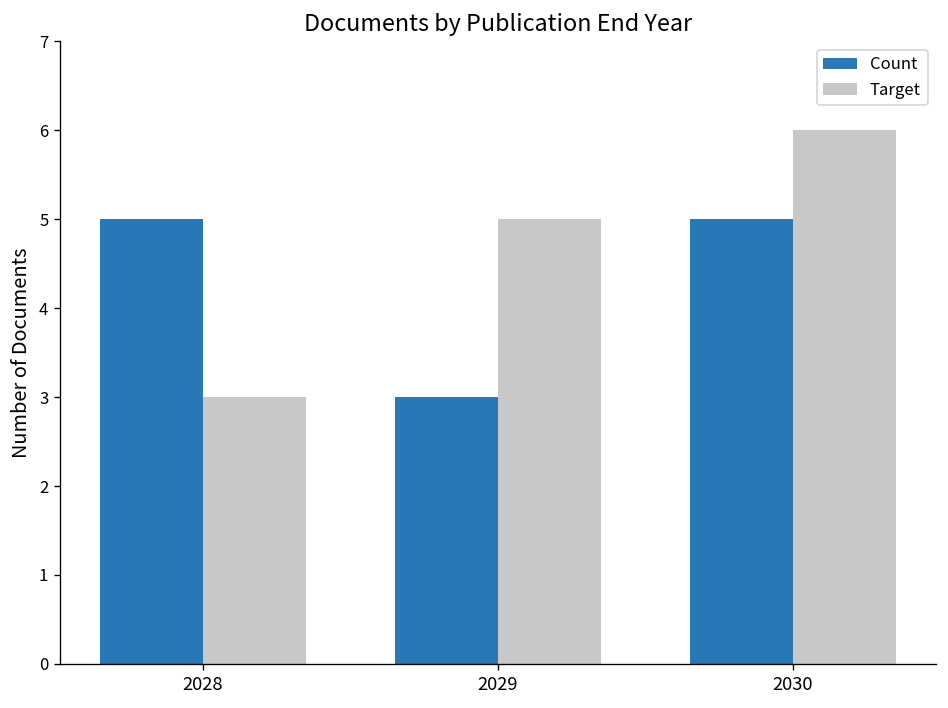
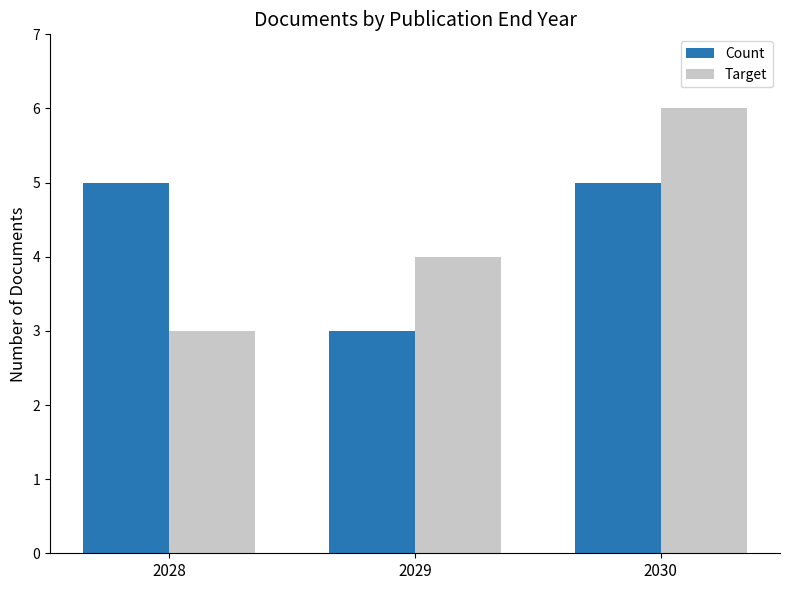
Target, 2029: 5 -> 4
